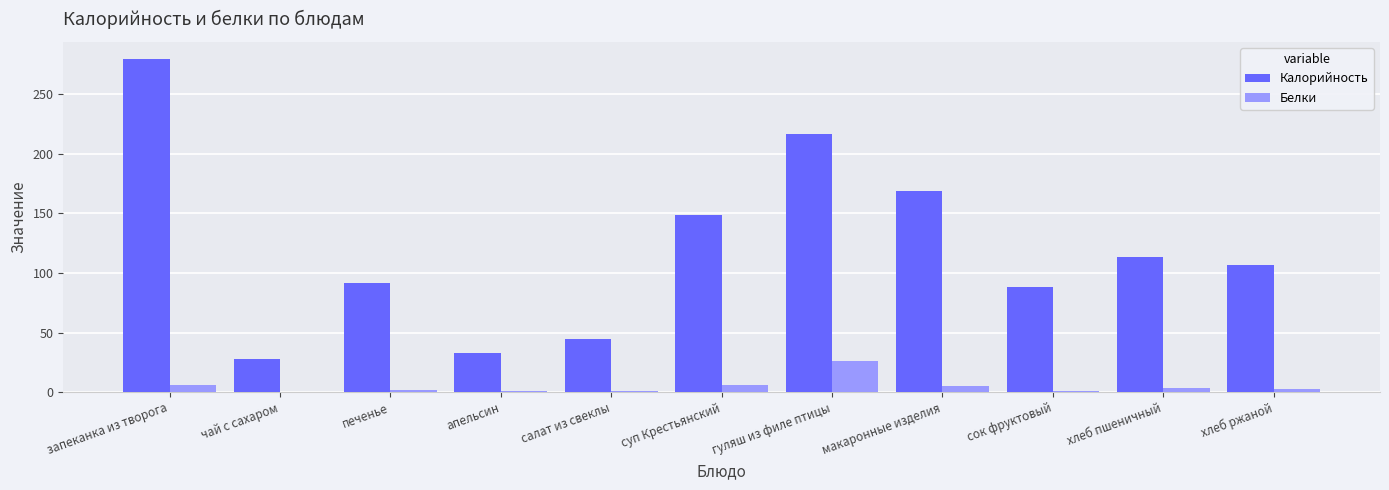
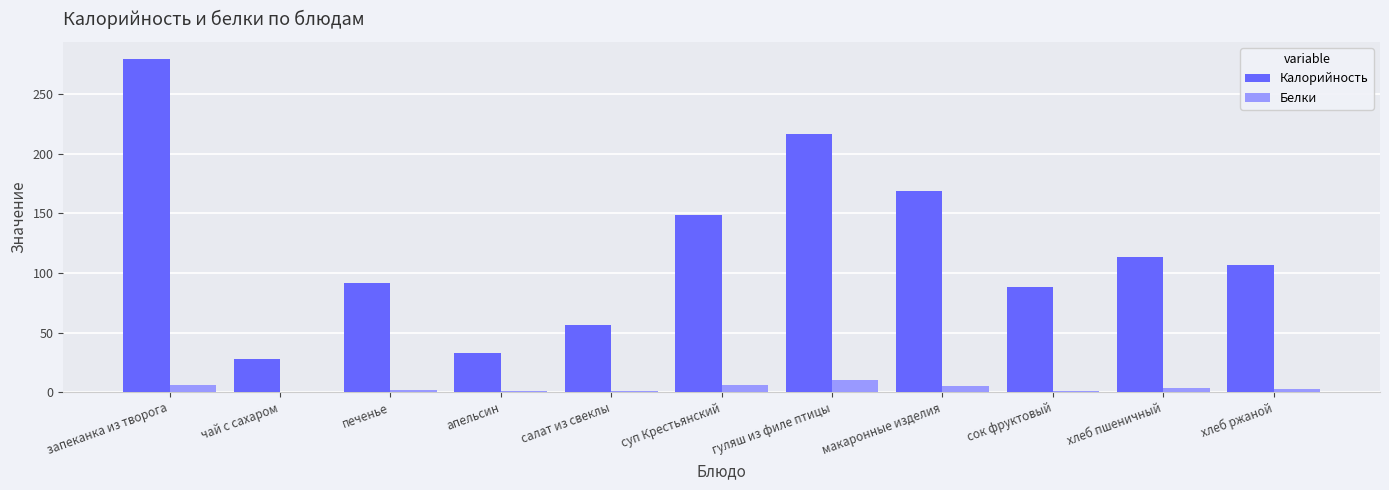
Калорийность, салат из свеклы: 45 -> 56
Белки, гуляш из филе птицы: 26 -> 10
